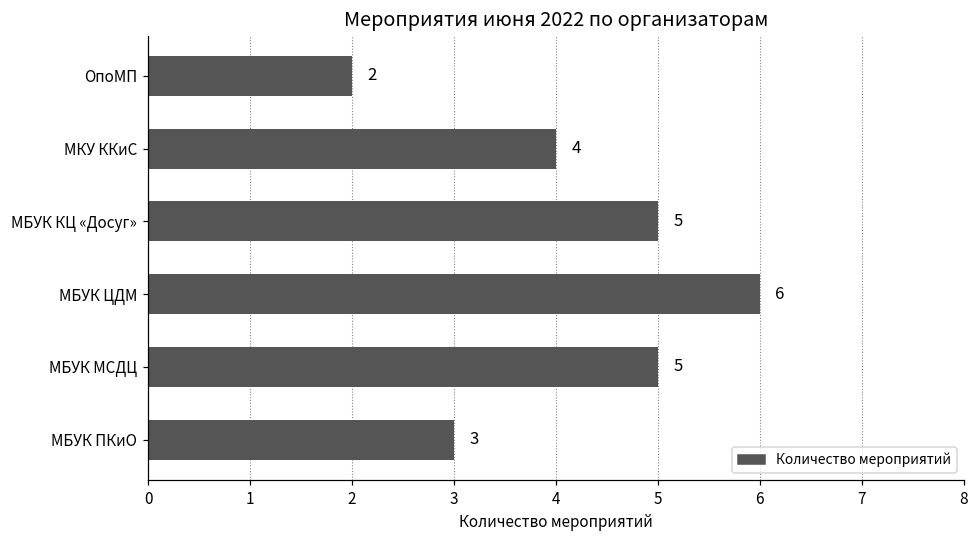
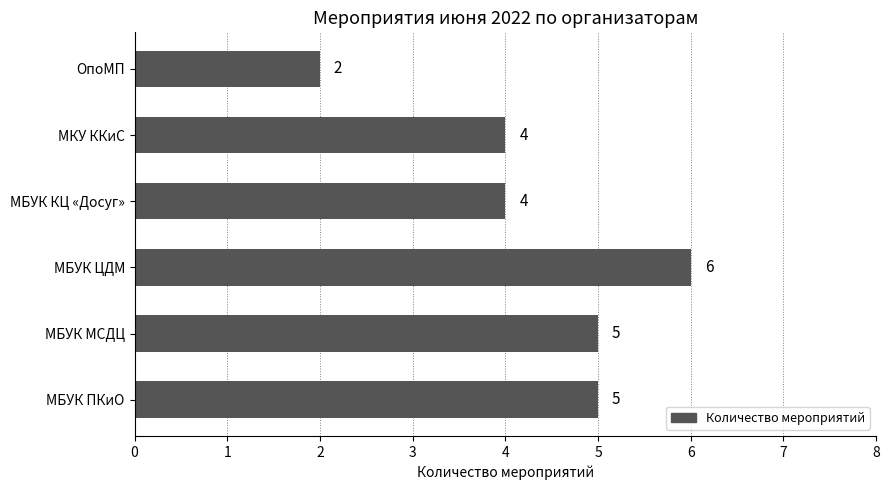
МБУК КЦ «Досуг»: 5 -> 4
МБУК ПКиО: 3 -> 5
